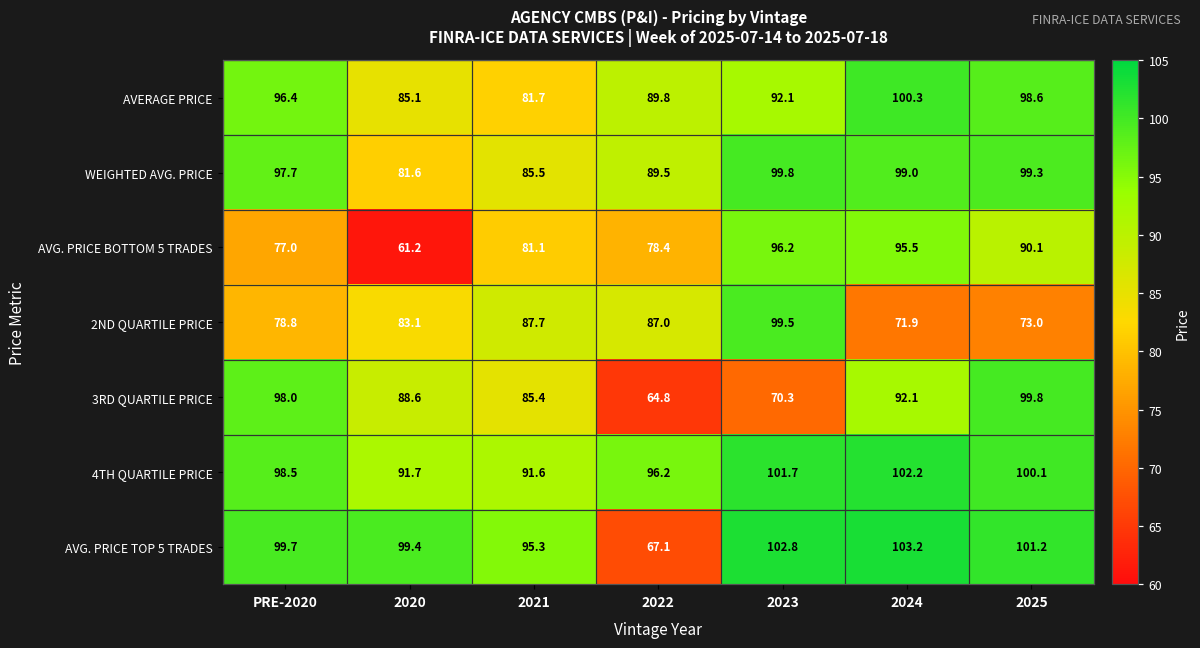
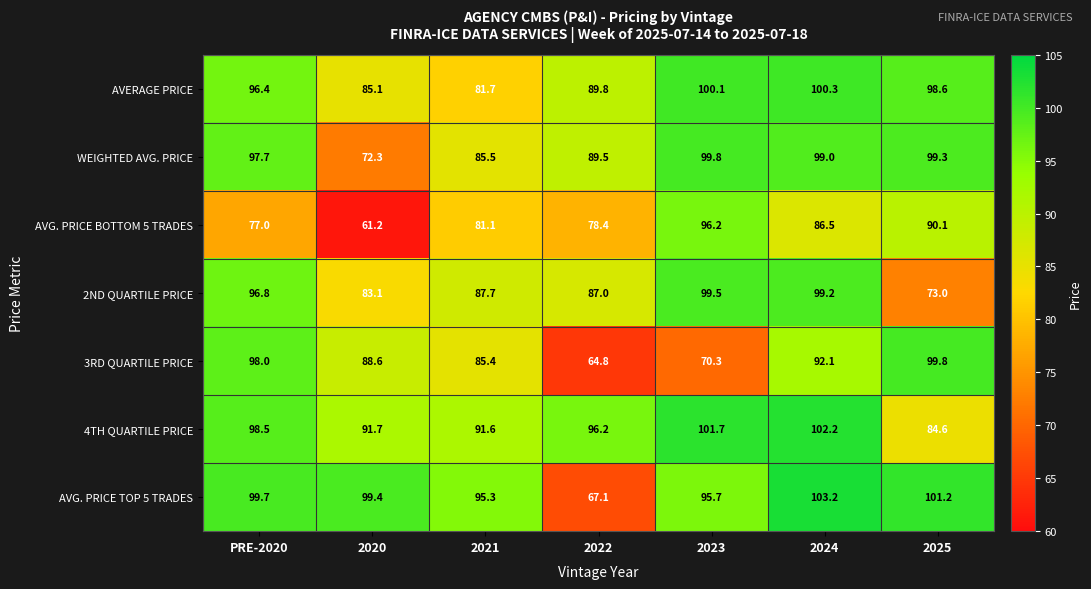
AVERAGE PRICE, 2023: 92.1 -> 100.1
WEIGHTED AVG. PRICE, 2020: 81.6 -> 72.3
AVG. PRICE BOTTOM 5 TRADES, 2024: 95.5 -> 86.5
2ND QUARTILE PRICE, PRE-2020: 78.8 -> 96.8
2ND QUARTILE PRICE, 2024: 71.9 -> 99.2
4TH QUARTILE PRICE, 2025: 100.1 -> 84.6
AVG. PRICE TOP 5 TRADES, 2023: 102.8 -> 95.7
